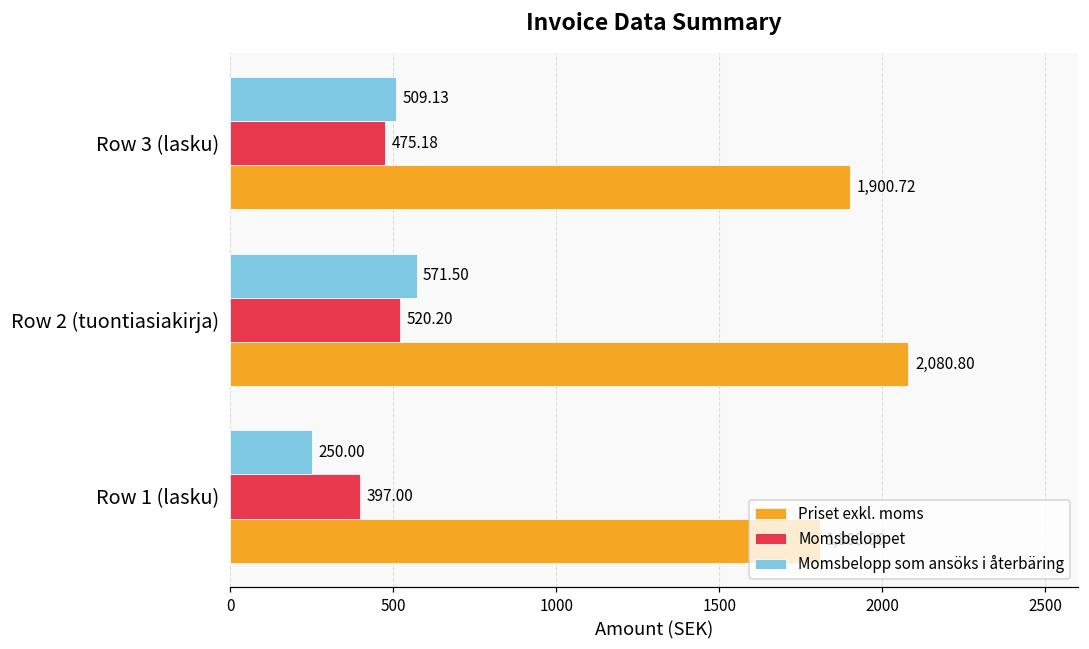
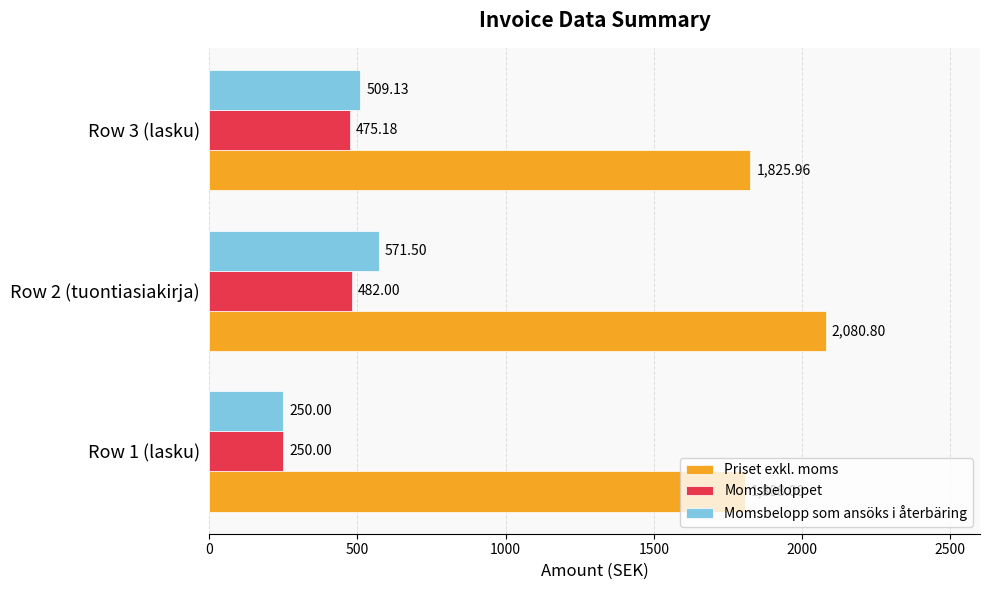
Priset exkl. moms, Row 3 (lasku): 1,900.72 -> 1,825.96
Momsbeloppet, Row 2 (tuontiasiakirja): 520.20 -> 482.00
Momsbeloppet, Row 1 (lasku): 397.00 -> 250.00
